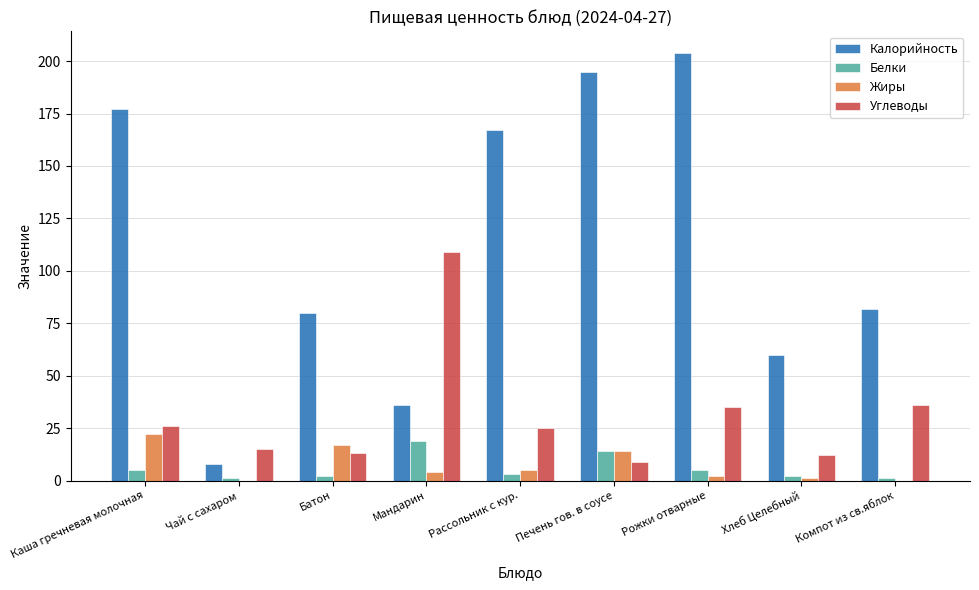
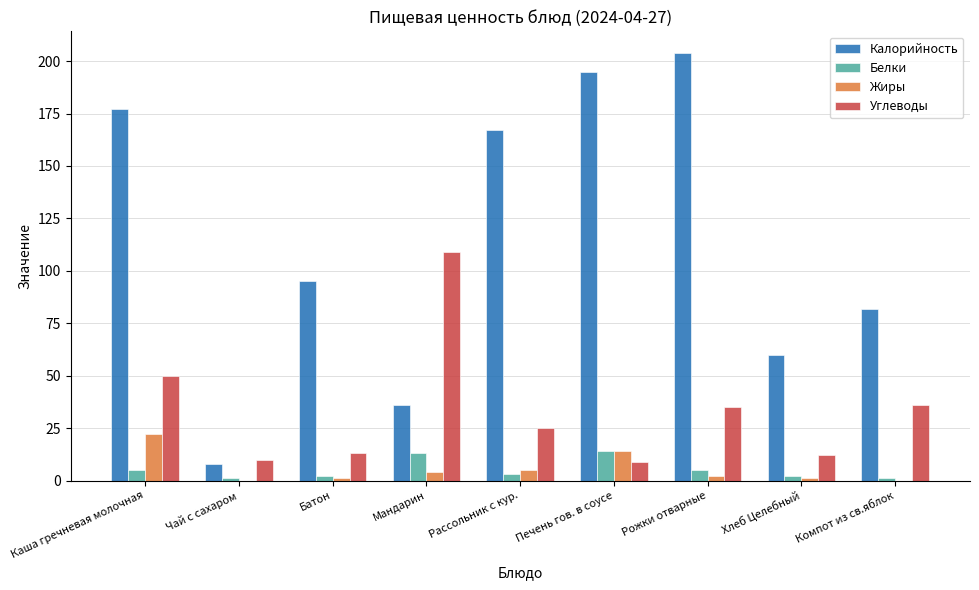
Углеводы, Каша гречневая молочная: 26 -> 50
Углеводы, Чай с сахаром: 15 -> 10
Калорийность, Батон: 80 -> 95
Жиры, Батон: 17 -> 1
Белки, Мандарин: 19 -> 13
